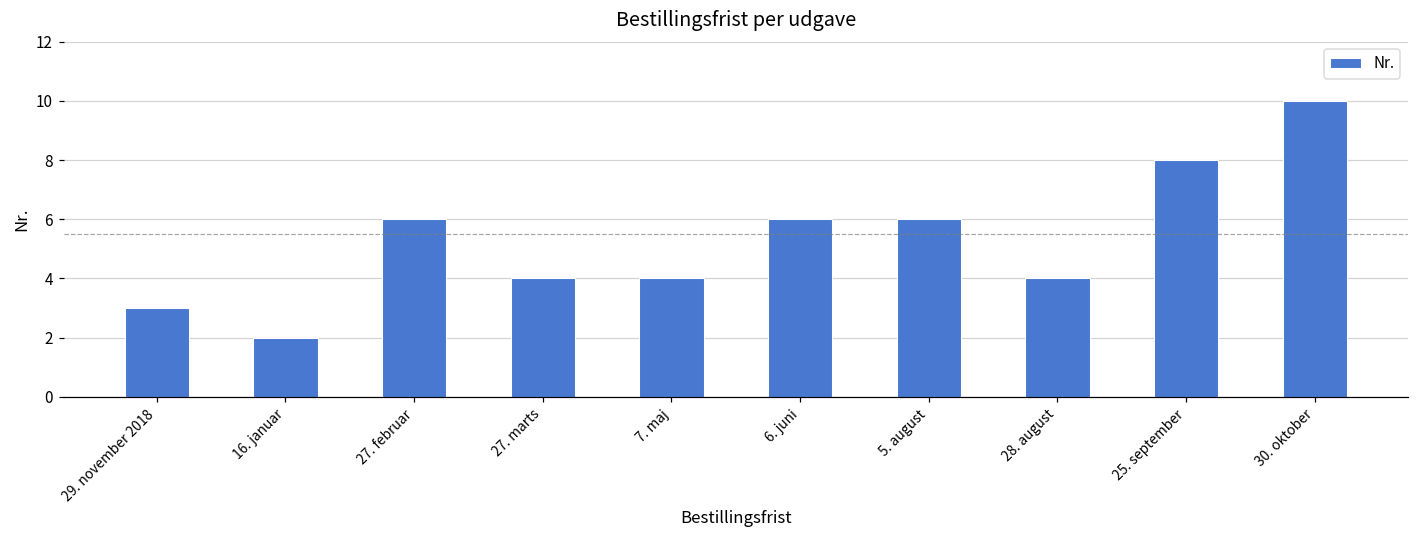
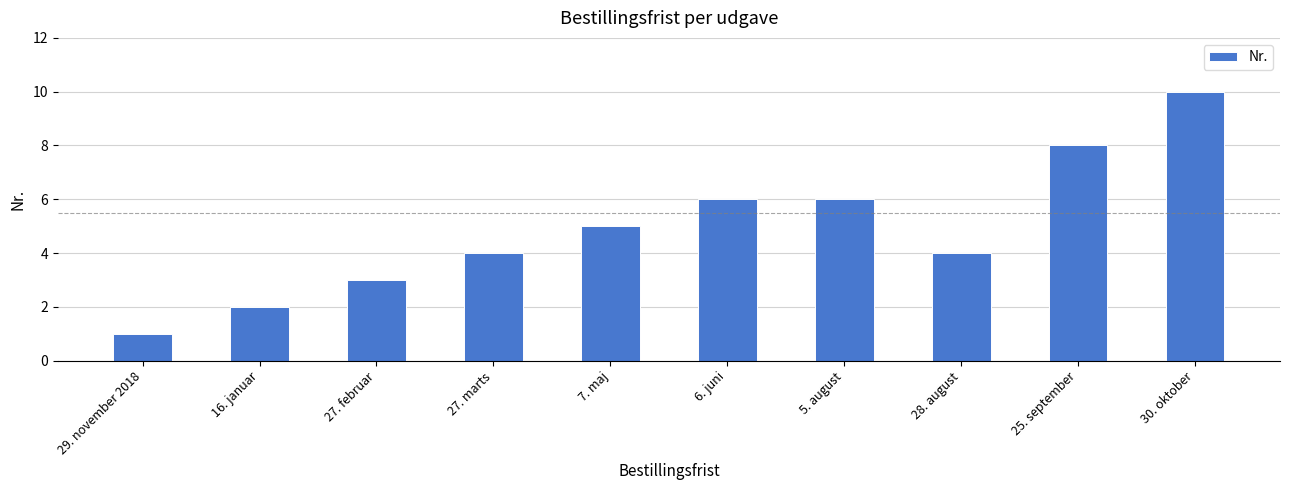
29. november 2018: 3 -> 1
27. februar: 6 -> 3
7. maj: 4 -> 5
